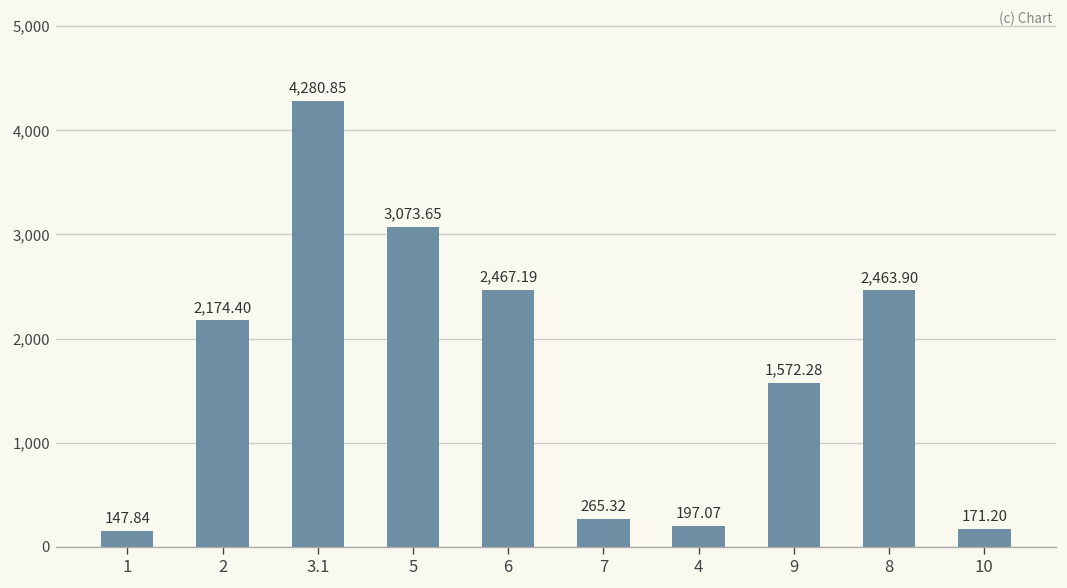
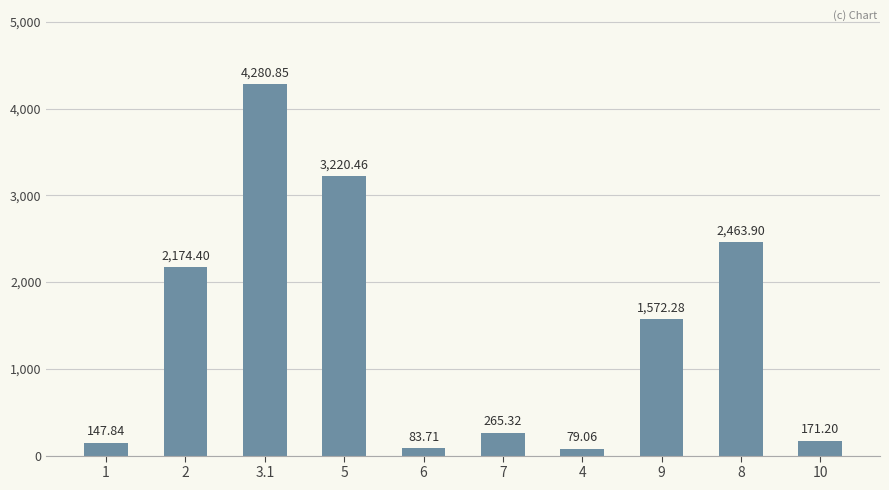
5: 3,073.65 -> 3,220.46
6: 2,467.19 -> 83.71
4: 197.07 -> 79.06
